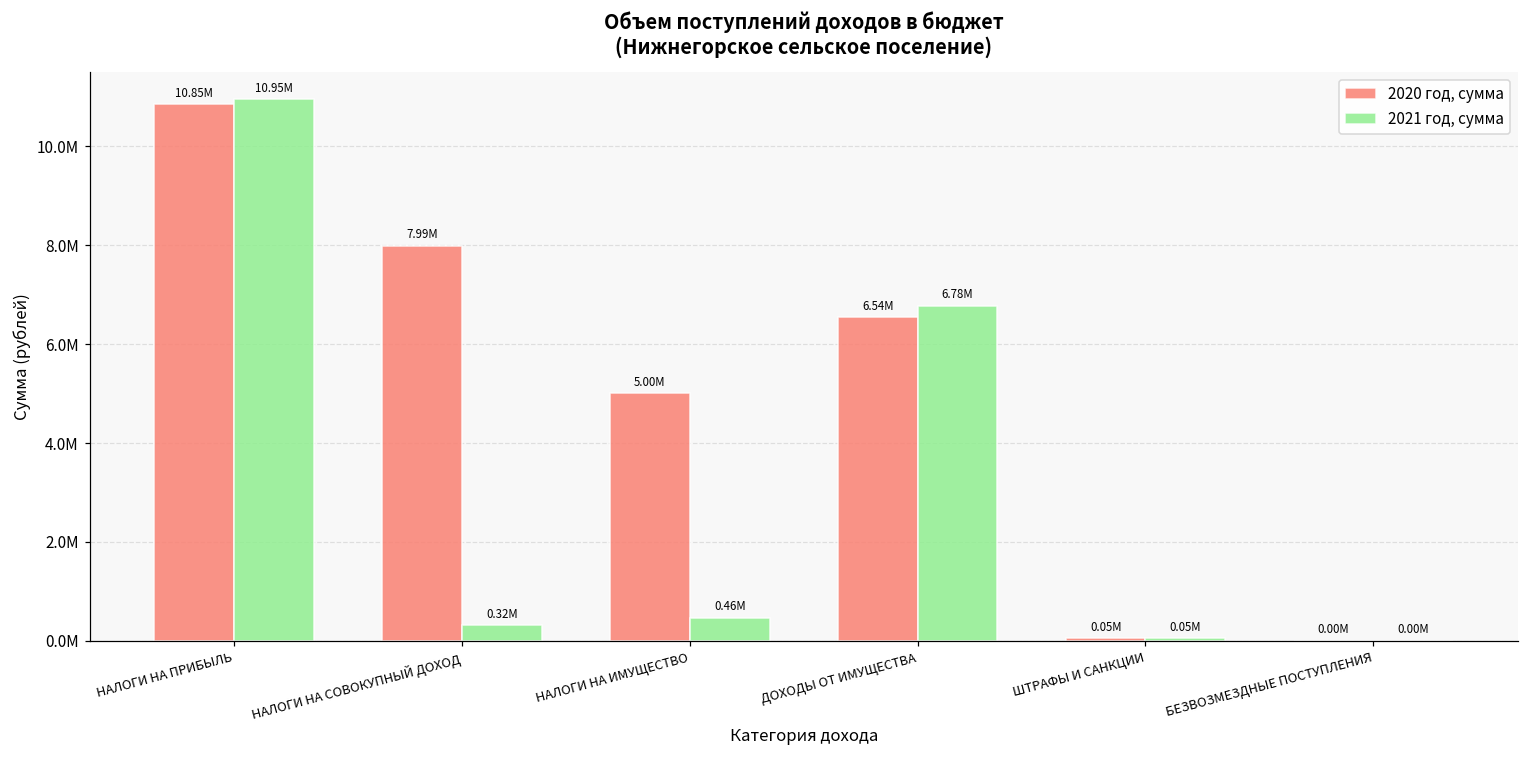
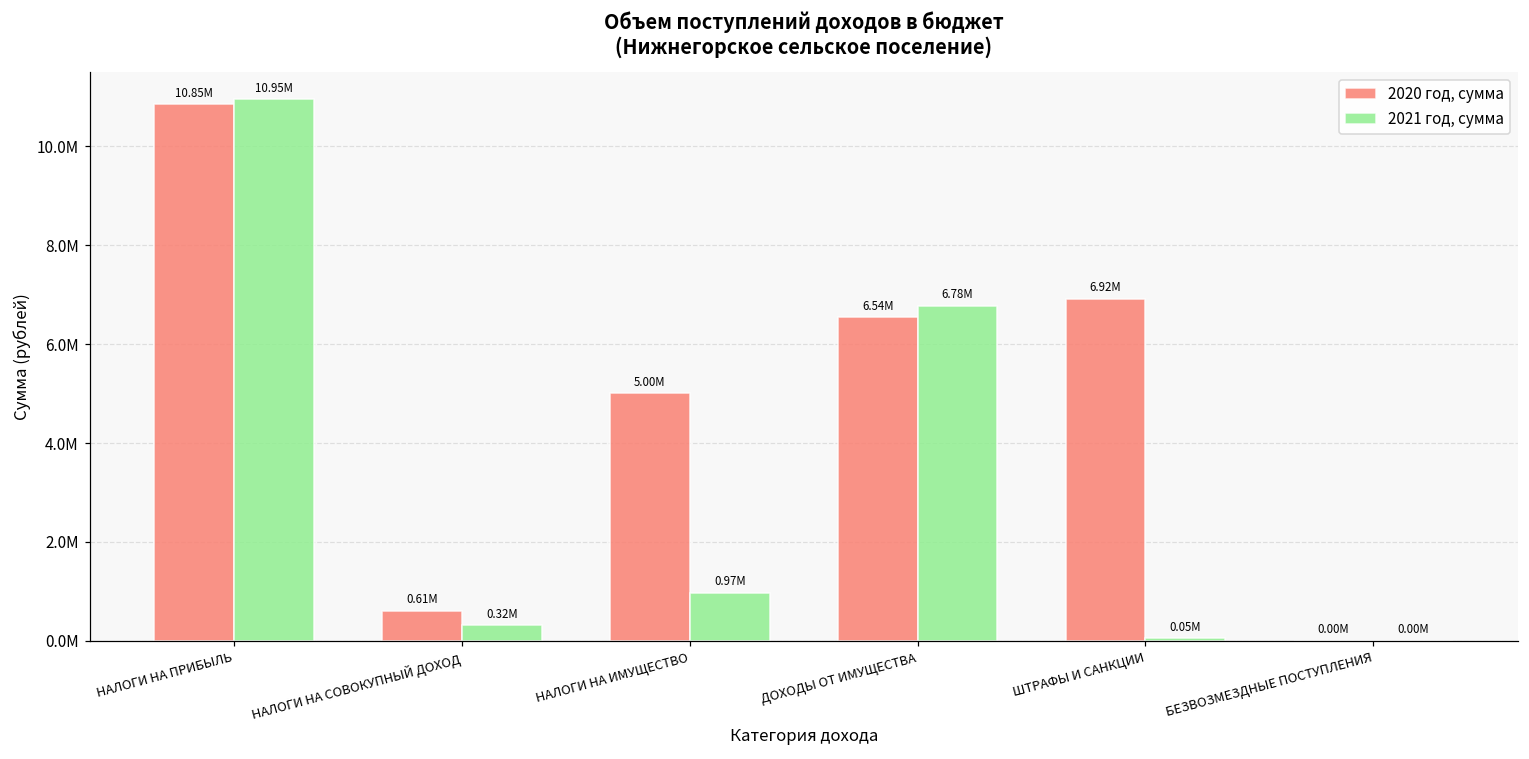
2020 год, сумма, НАЛОГИ НА СОВОКУПНЫЙ ДОХОД: 7.99M -> 0.61M
2021 год, сумма, НАЛОГИ НА ИМУЩЕСТВО: 0.46M -> 0.97M
2020 год, сумма, ШТРАФЫ И САНКЦИИ: 0.05M -> 6.92M
